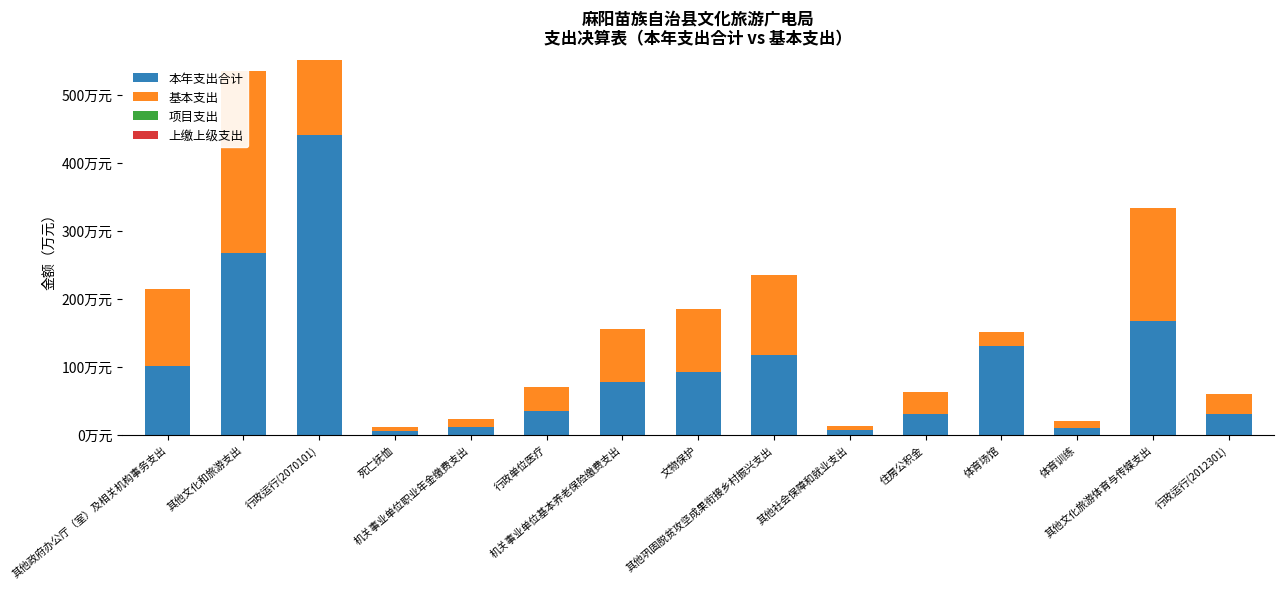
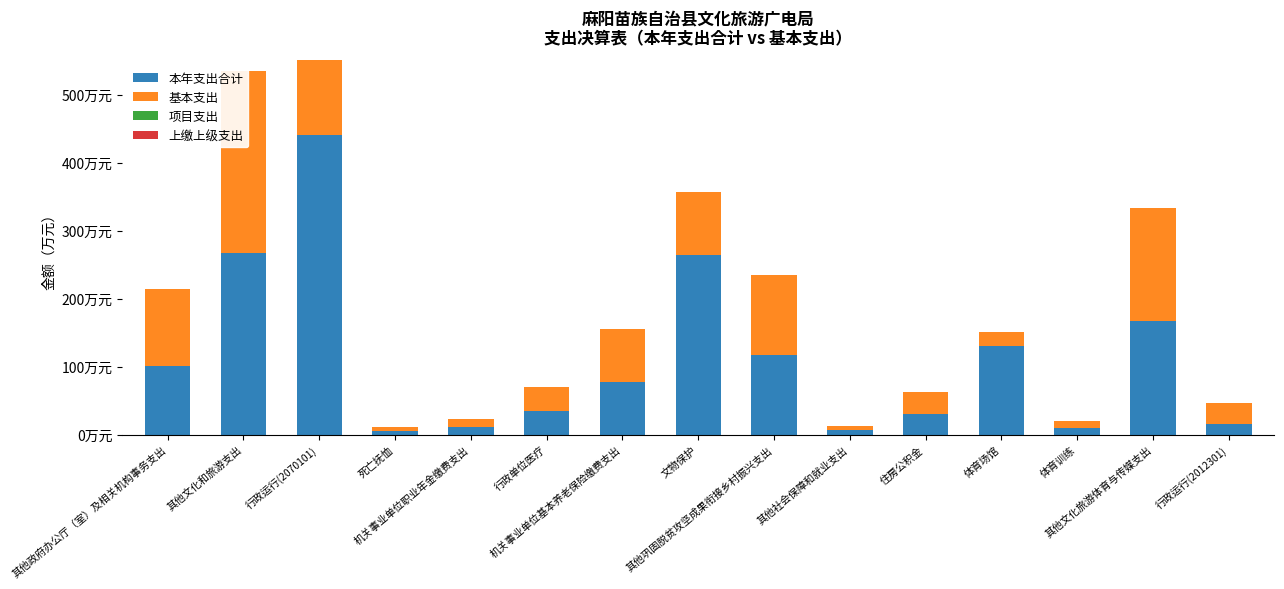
本年支出合计, 文物保护: 90万元 -> 260万元
本年支出合计, 行政运行(2012301): 30万元 -> 20万元
